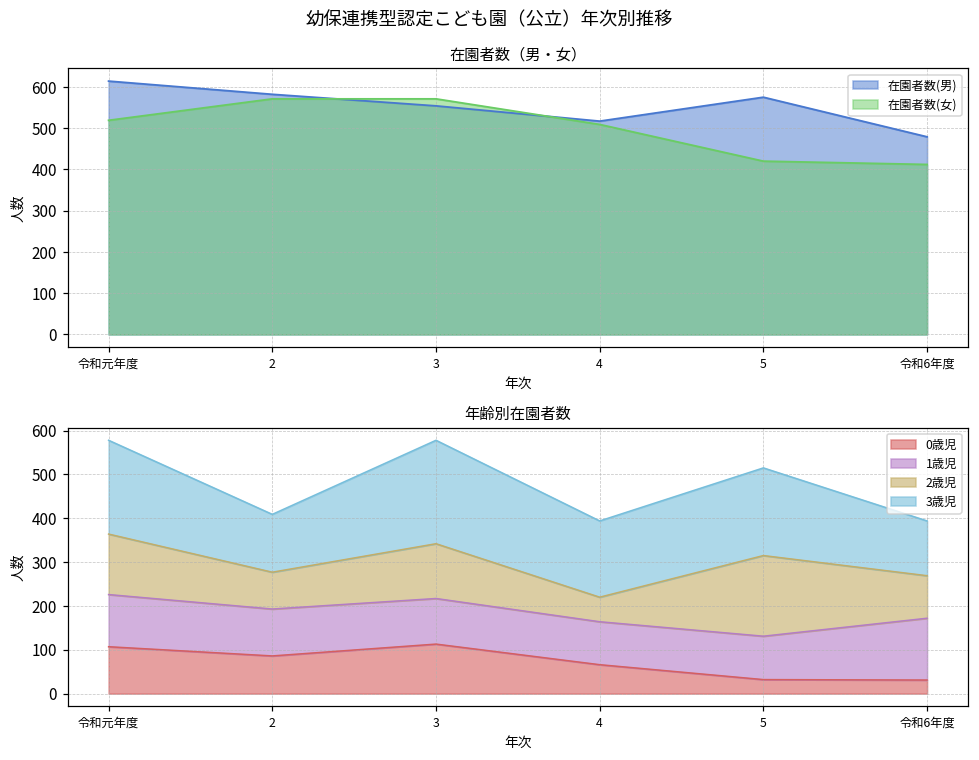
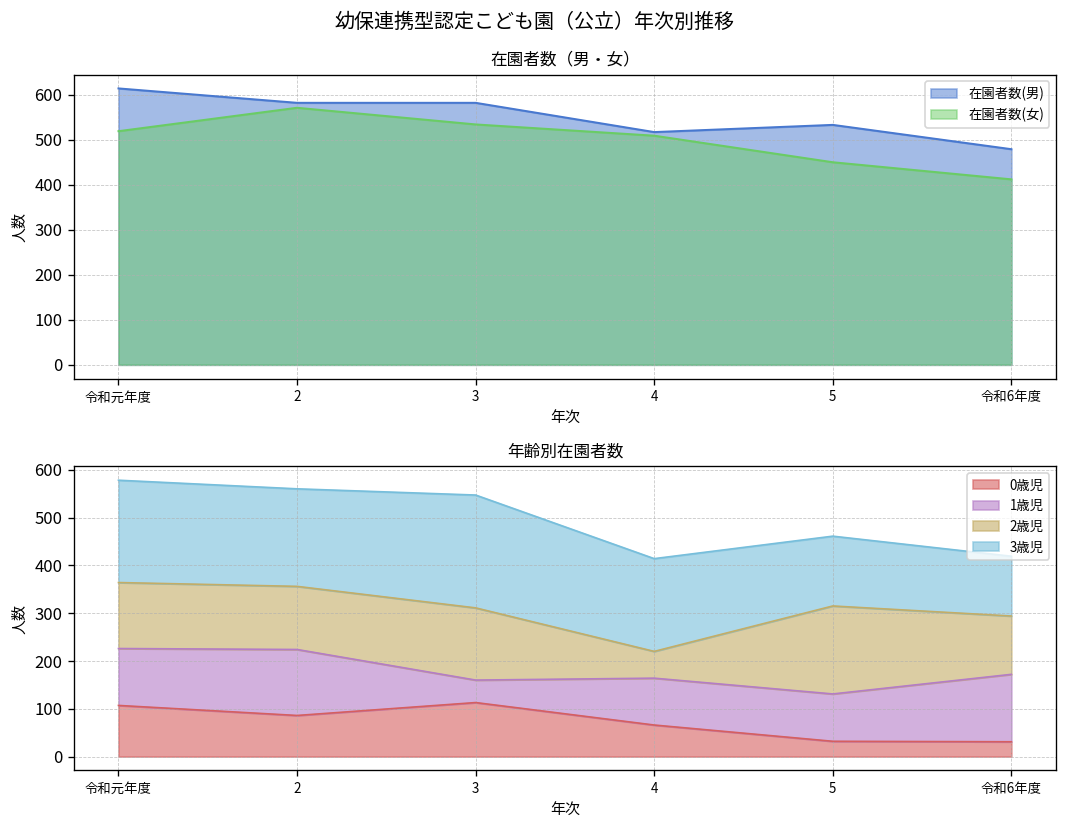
在園者数（男・女）, 在園者数(男), 3: 550 -> 580
在園者数（男・女）, 在園者数(女), 3: 570 -> 530
在園者数（男・女）, 在園者数(男), 5: 580 -> 530
在園者数（男・女）, 在園者数(女), 5: 420 -> 450
年齢別在園者数, 1歳児, 2: 110 -> 140
年齢別在園者数, 2歳児, 2: 80 -> 130
年齢別在園者数, 3歳児, 2: 130 -> 200
年齢別在園者数, 1歳児, 3: 100 -> 50
年齢別在園者数, 2歳児, 3: 130 -> 150
年齢別在園者数, 3歳児, 4: 170 -> 190
年齢別在園者数, 3歳児, 5: 200 -> 150
年齢別在園者数, 2歳児, 令和6年度: 100 -> 120
